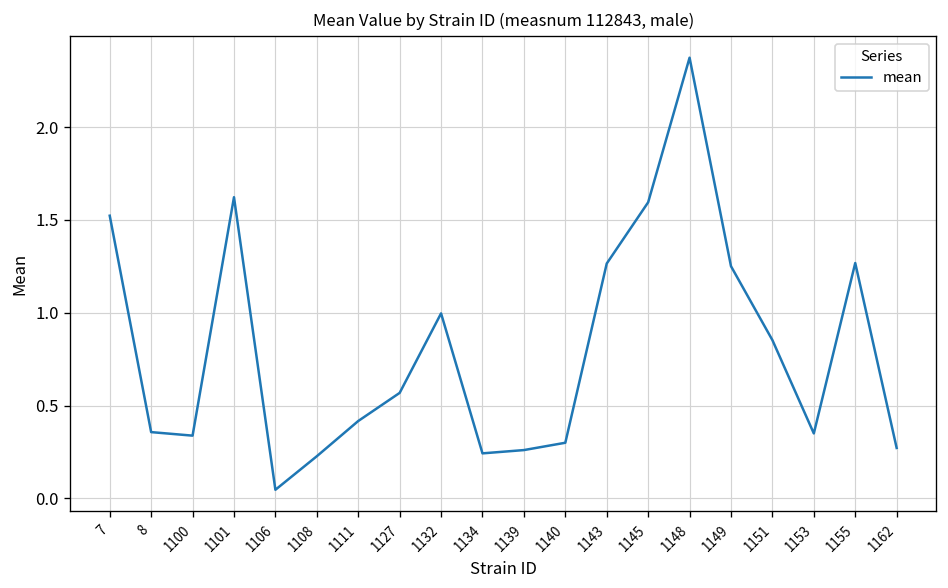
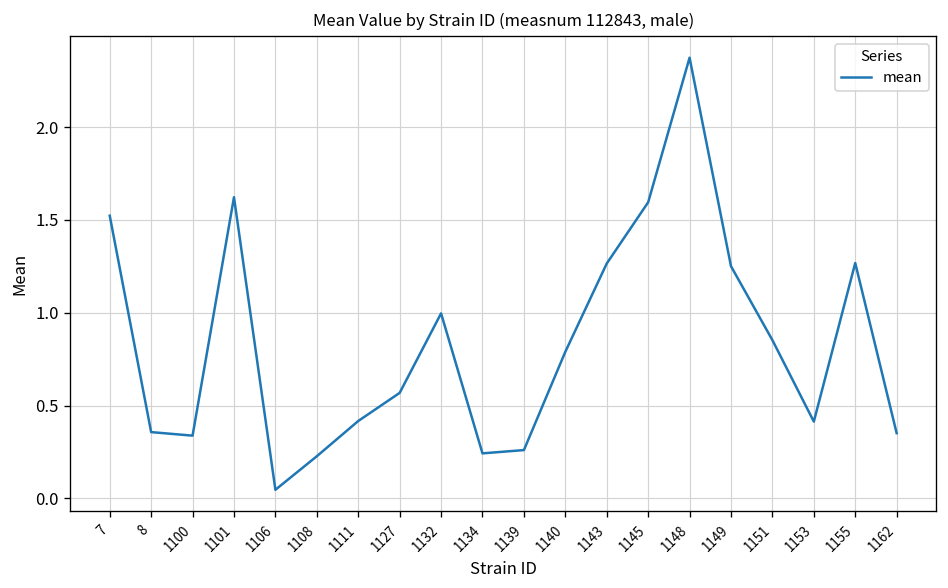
1140: 0.30 -> 0.79
1153: 0.35 -> 0.41
1162: 0.27 -> 0.35
